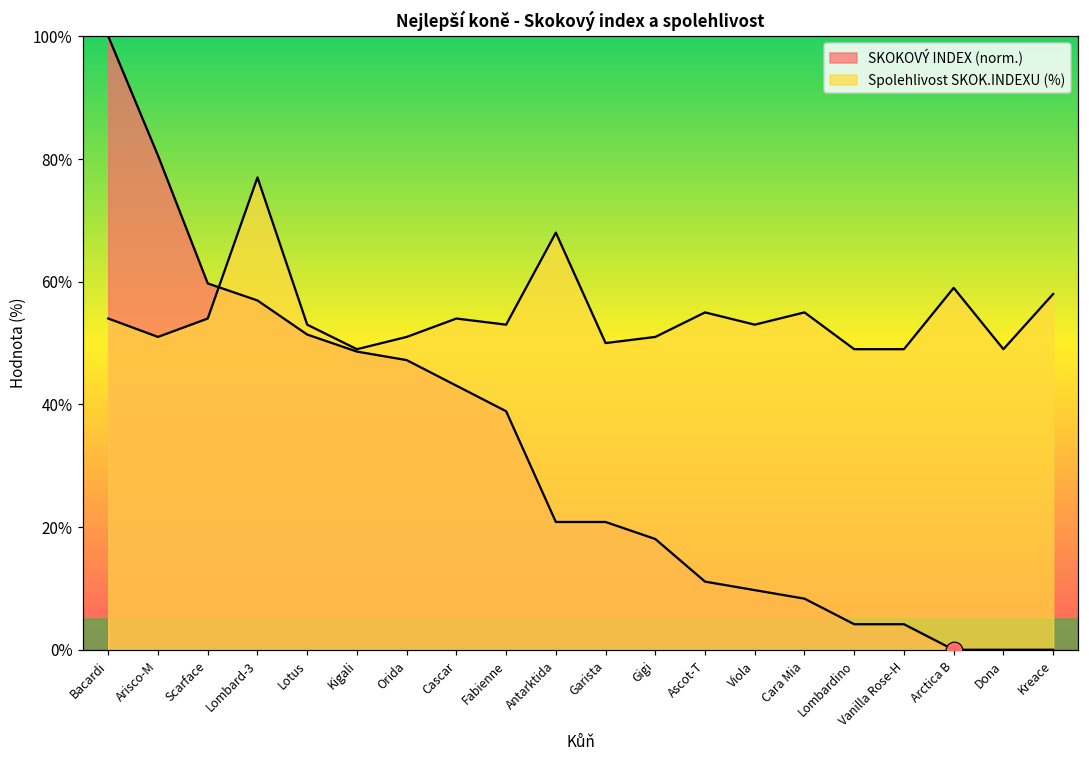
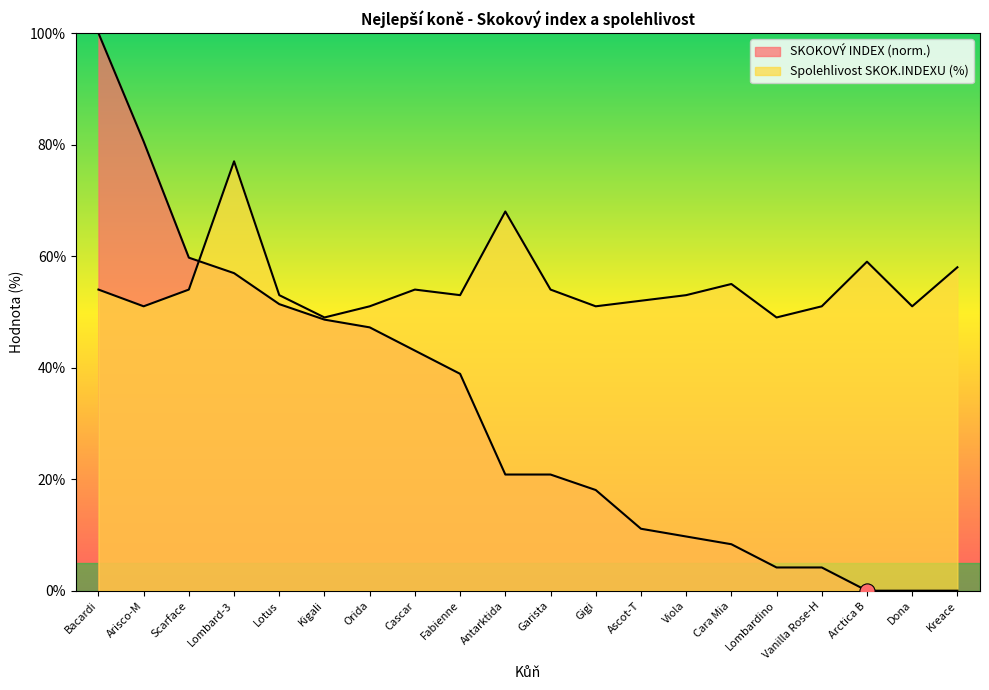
Spolehlivost SKOK.INDEXU (%), Garista: 50% -> 54%
Spolehlivost SKOK.INDEXU (%), Ascot-T: 55% -> 52%
Spolehlivost SKOK.INDEXU (%), Vanilla Rose-H: 49% -> 51%
Spolehlivost SKOK.INDEXU (%), Dona: 49% -> 51%
